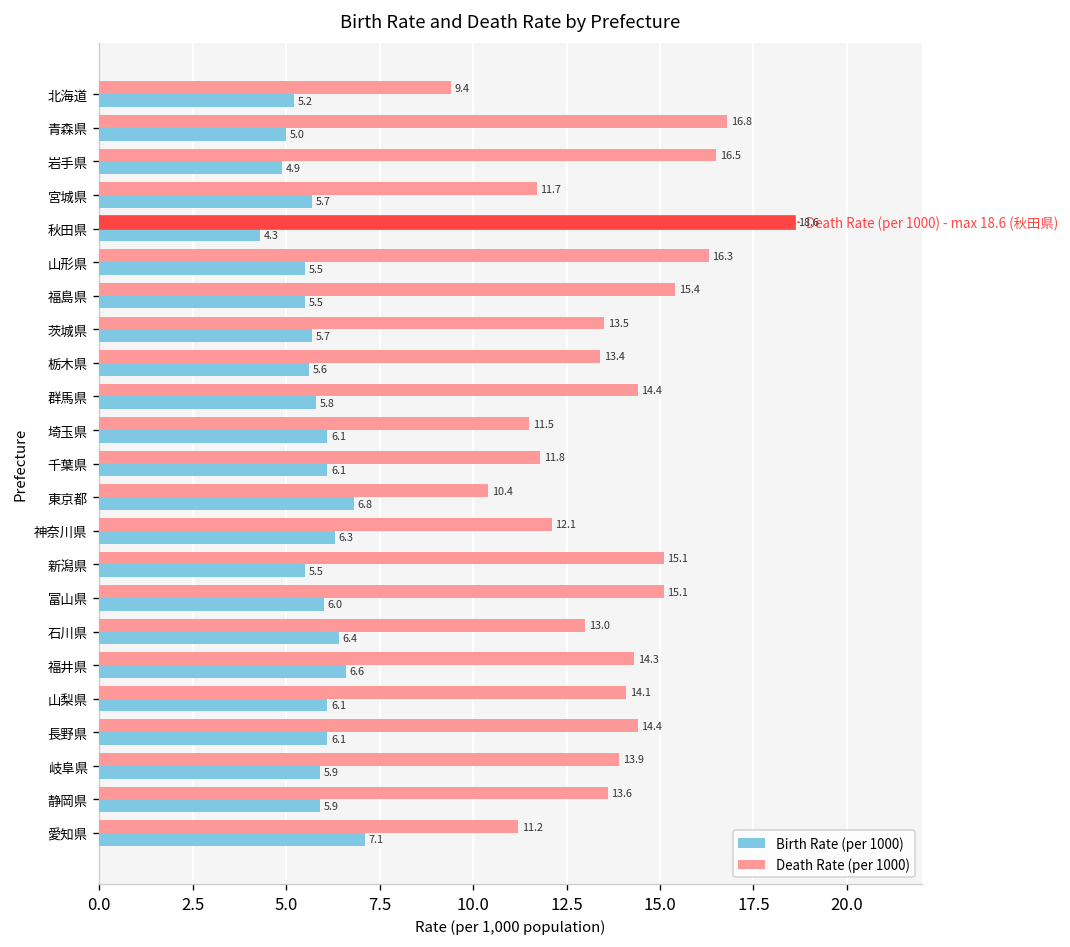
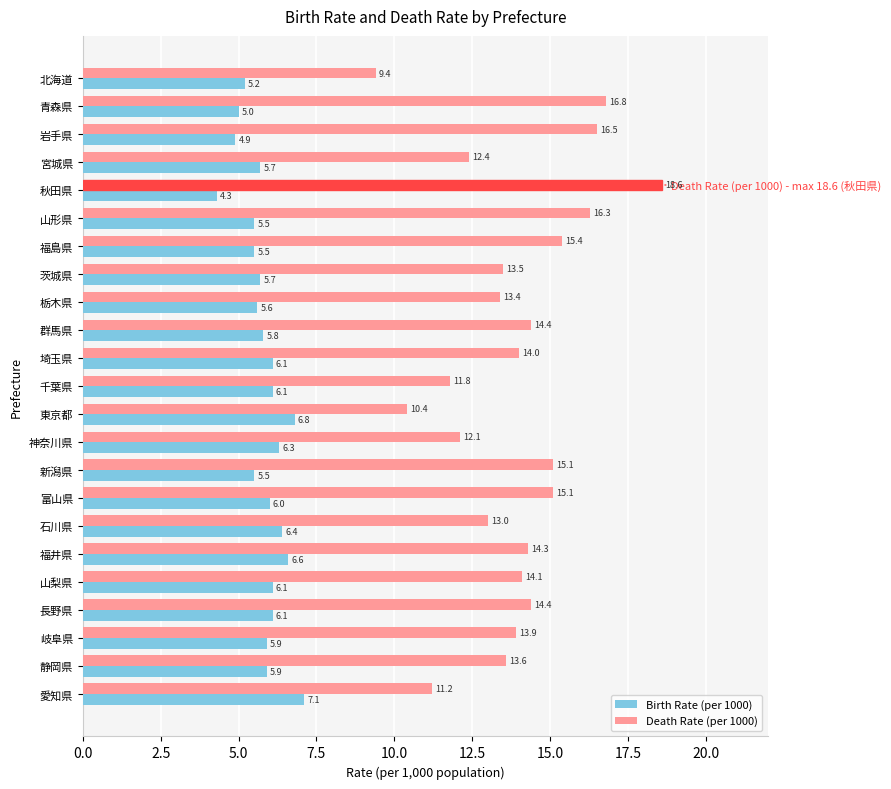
Death Rate (per 1000), 宮城県: 11.7 -> 12.4
Death Rate (per 1000), 埼玉県: 11.5 -> 14.0
